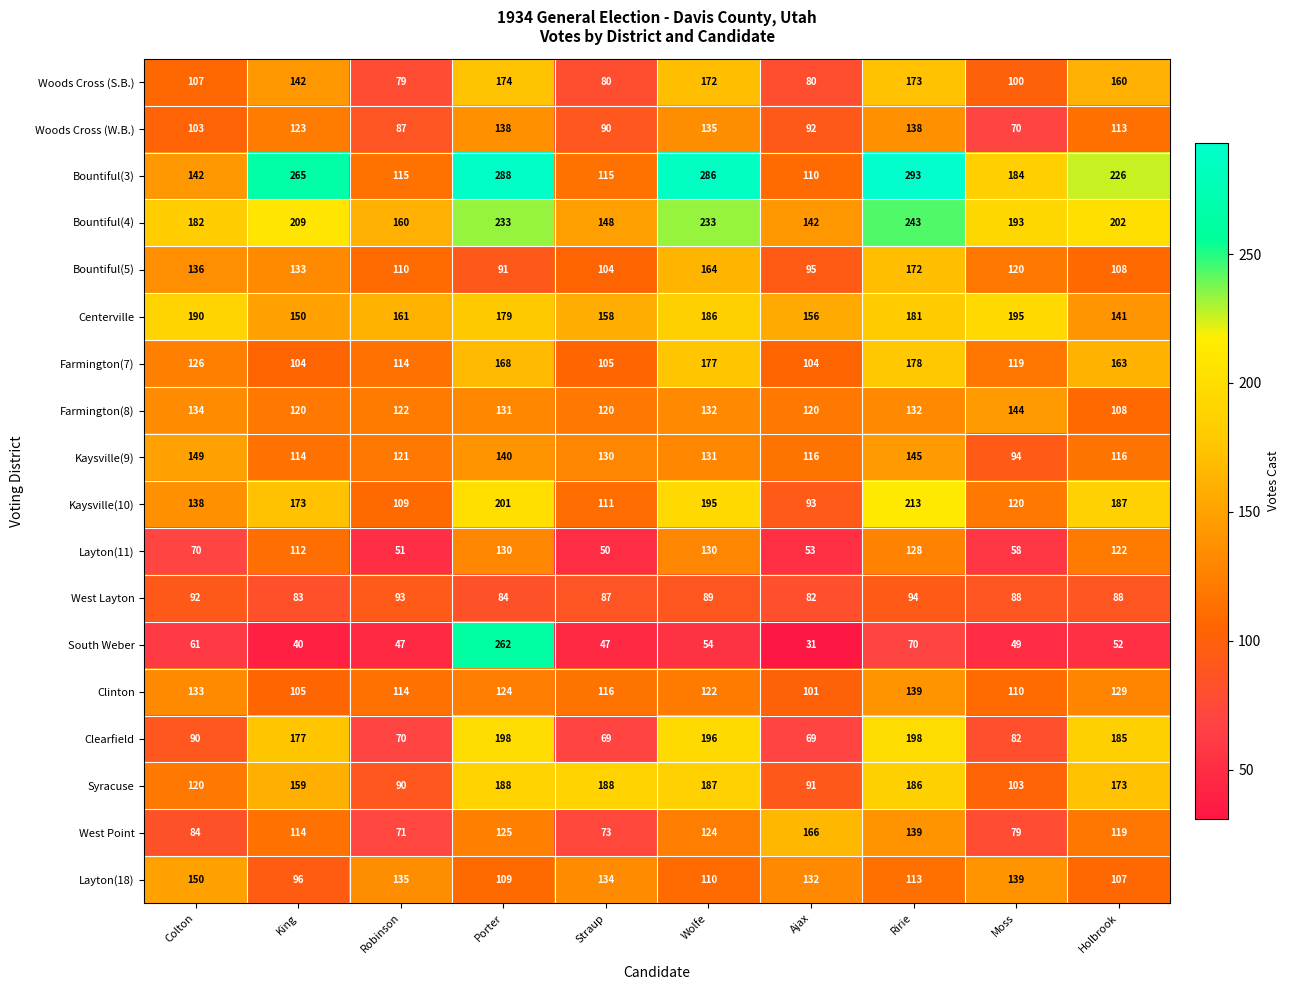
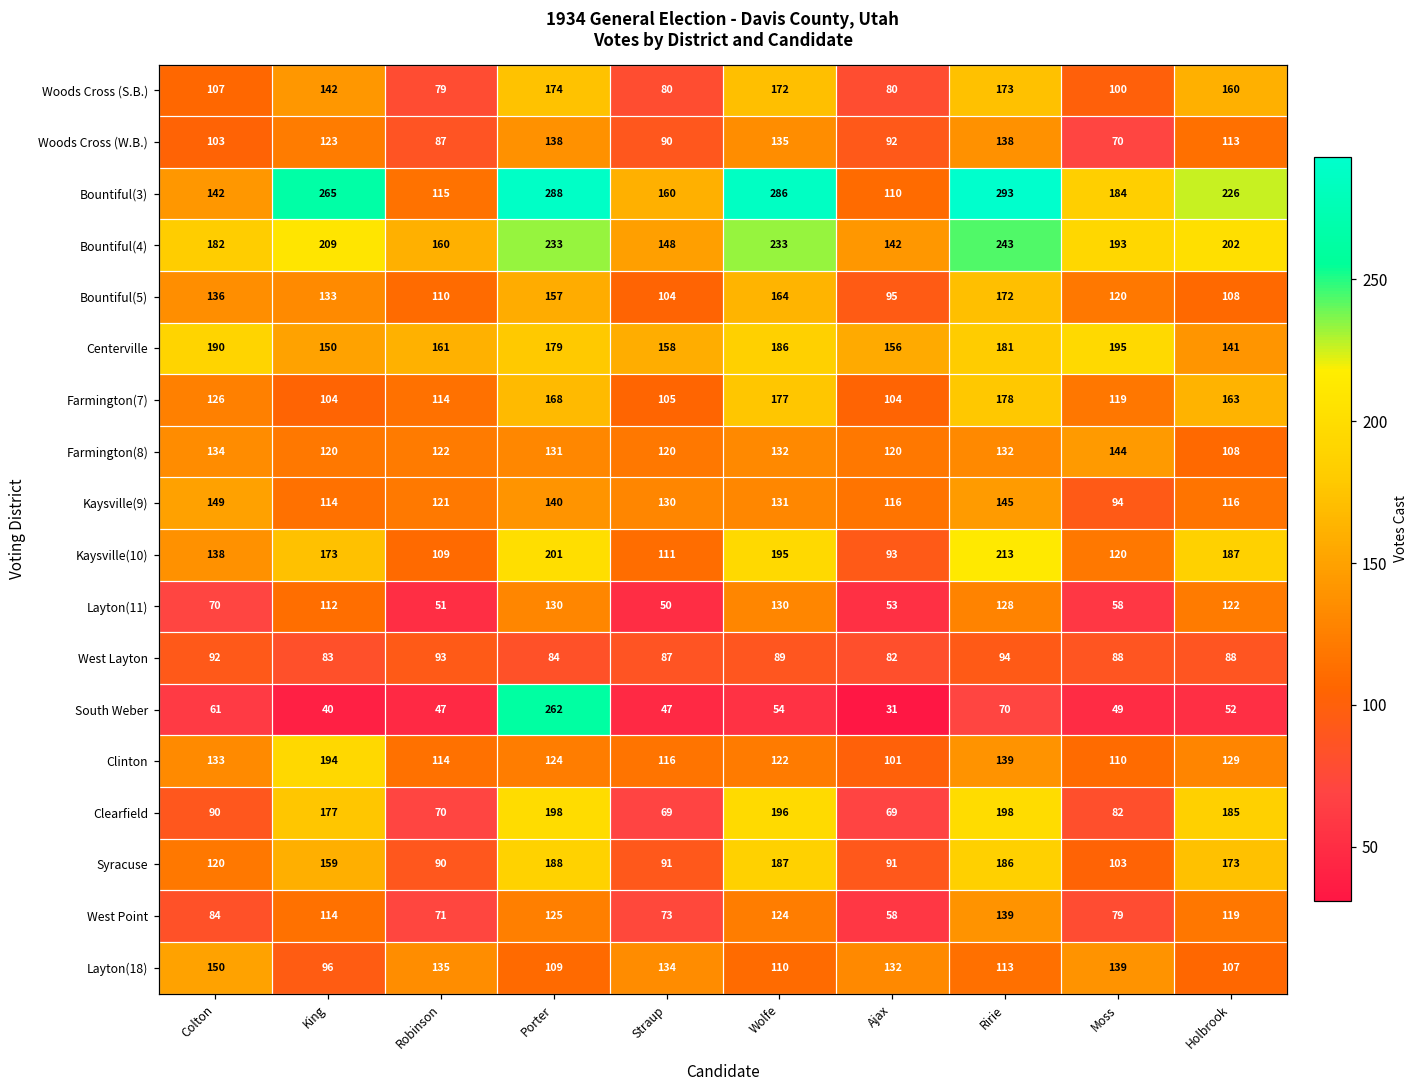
Bountiful(3), Straup: 115 -> 160
Bountiful(5), Porter: 91 -> 157
Clinton, King: 105 -> 194
Syracuse, Straup: 188 -> 91
West Point, Ajax: 166 -> 58
